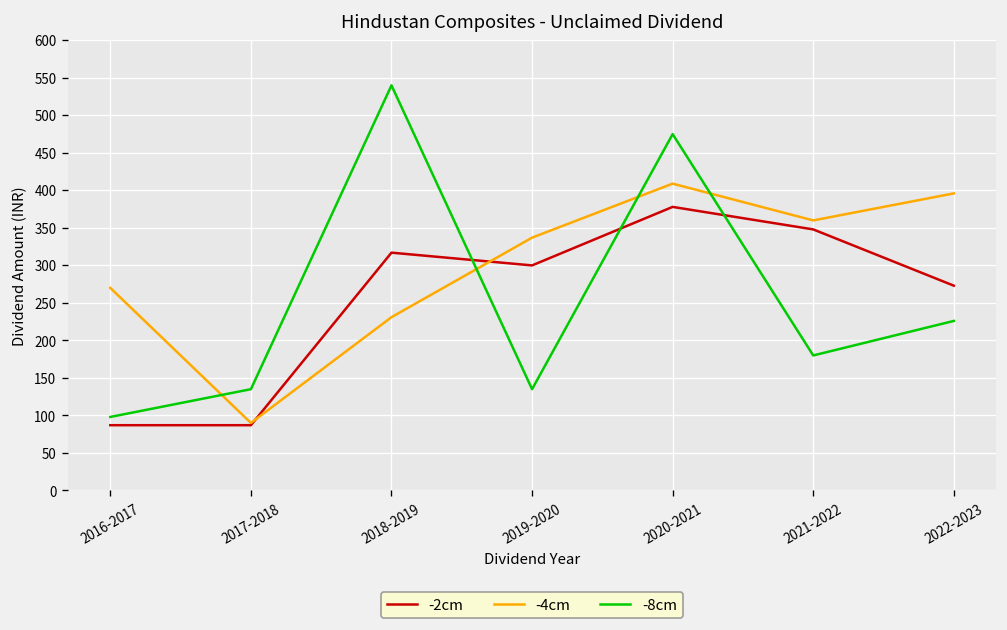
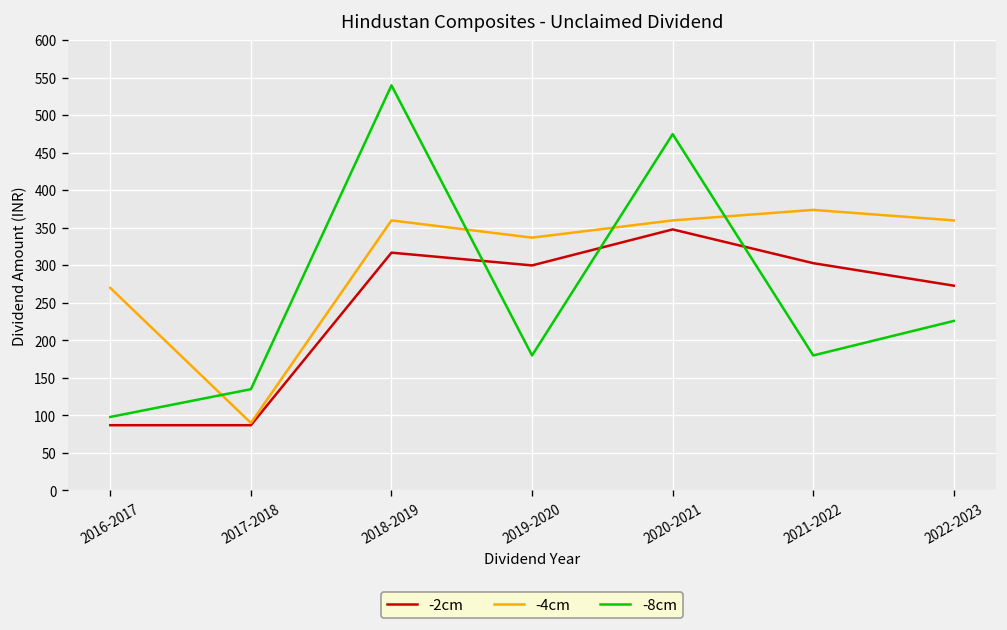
-4cm, 2018-2019: 230 -> 360
-8cm, 2019-2020: 140 -> 180
-2cm, 2020-2021: 380 -> 350
-4cm, 2020-2021: 410 -> 360
-2cm, 2021-2022: 350 -> 300
-4cm, 2021-2022: 360 -> 370
-4cm, 2022-2023: 400 -> 360
